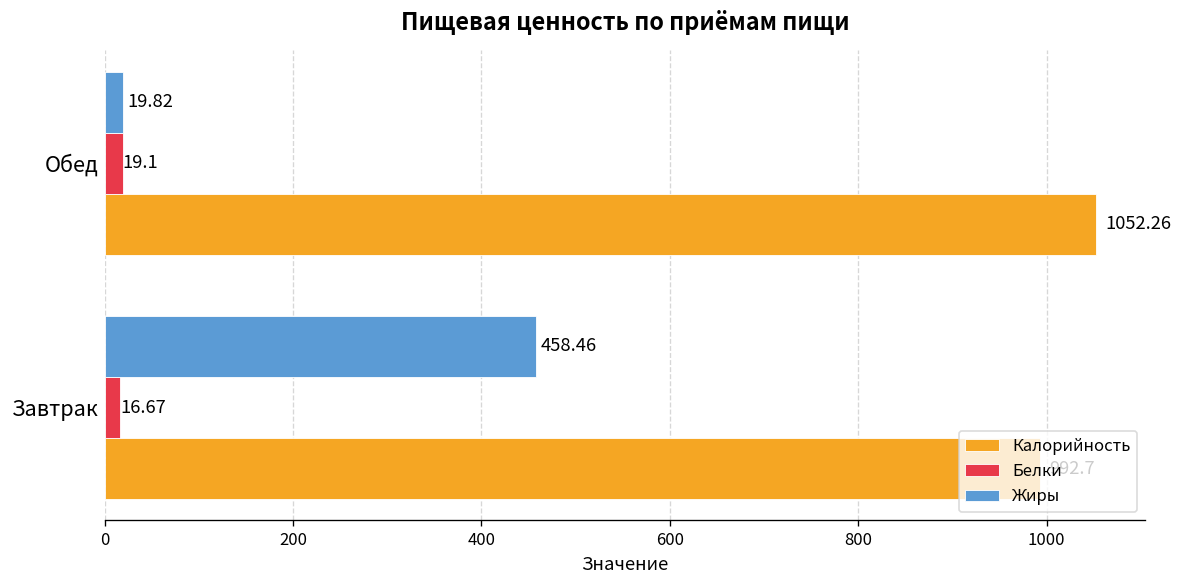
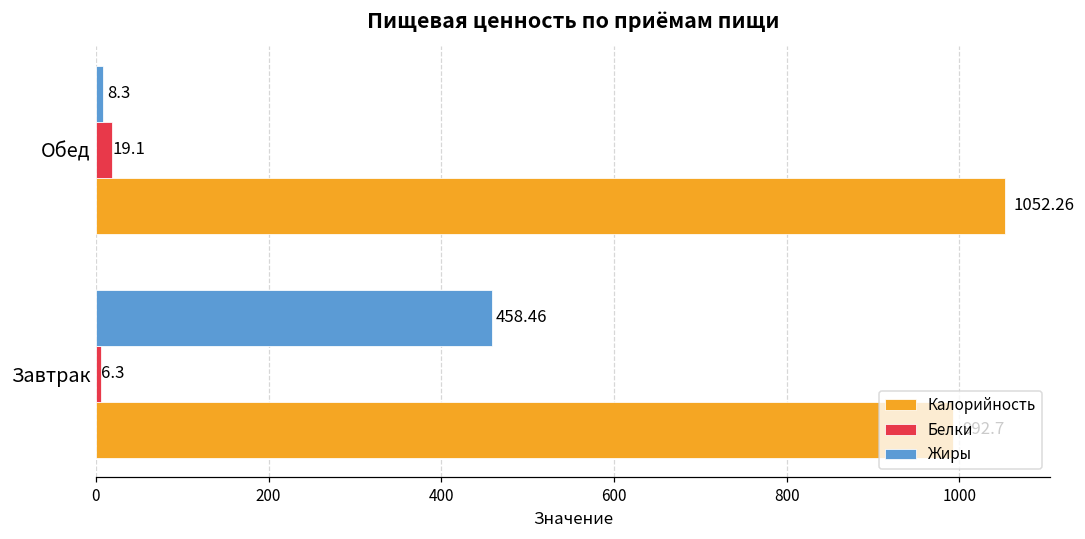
Жиры, Обед: 19.82 -> 8.3
Белки, Завтрак: 16.67 -> 6.3
